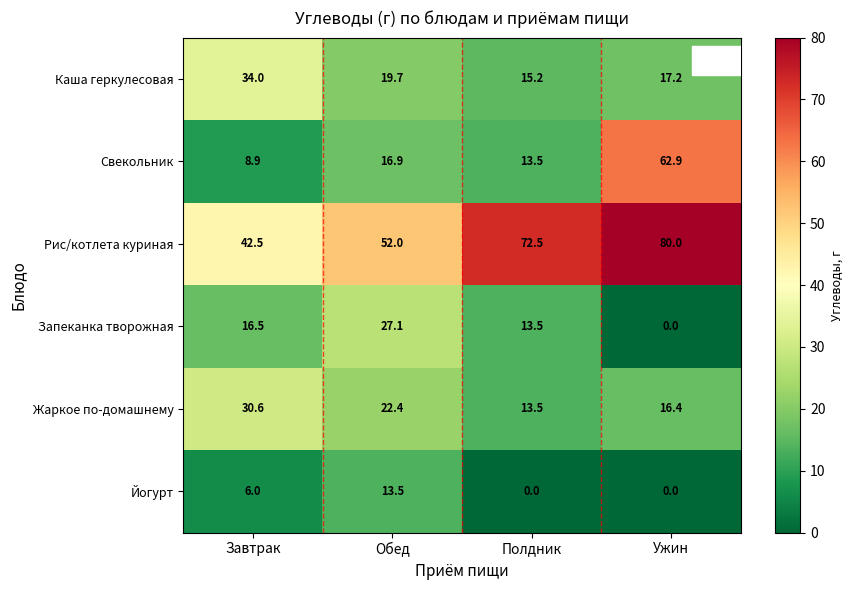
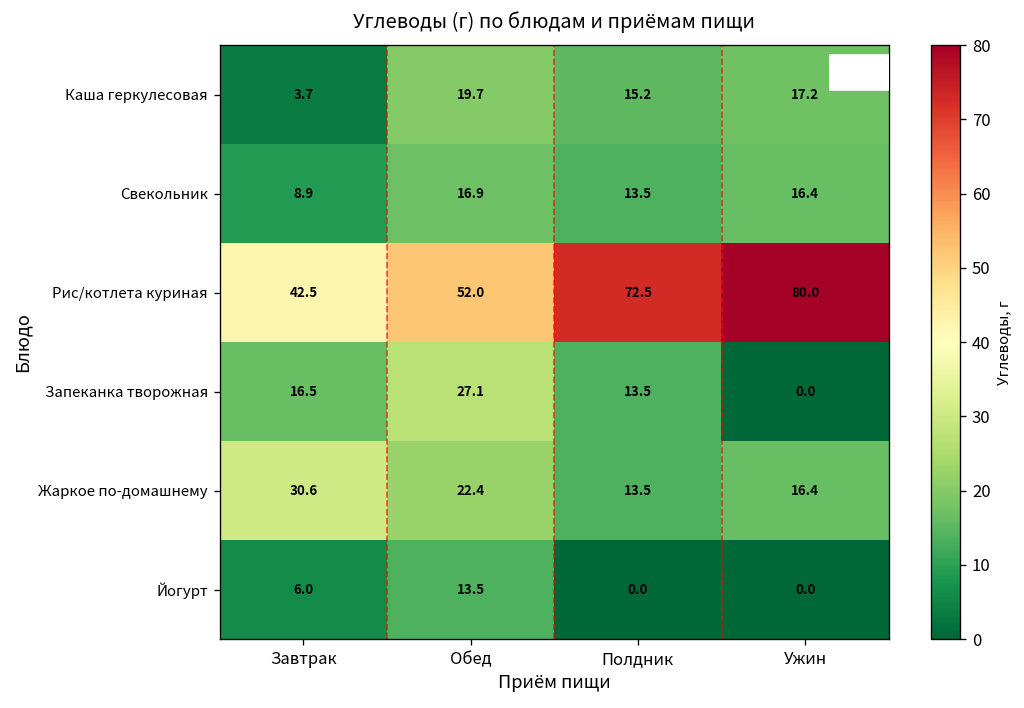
Каша геркулесовая, Завтрак: 34.0 -> 3.7
Свекольник, Ужин: 62.9 -> 16.4
